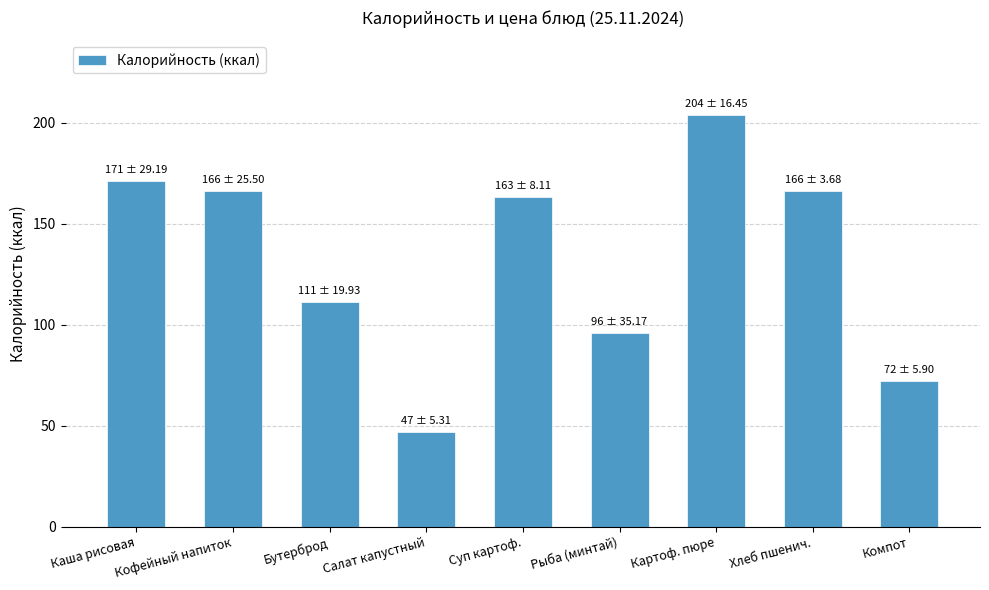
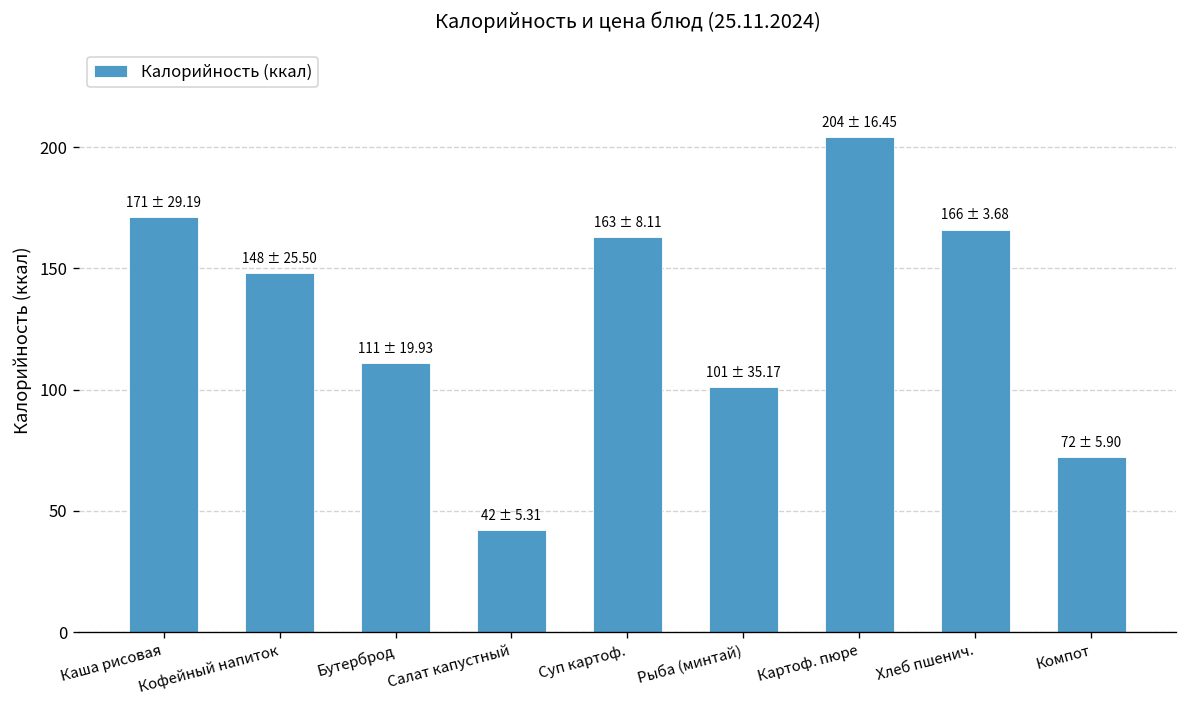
Кофейный напиток: 166 -> 148
Салат капустный: 47 -> 42
Рыба (минтай): 96 -> 101
